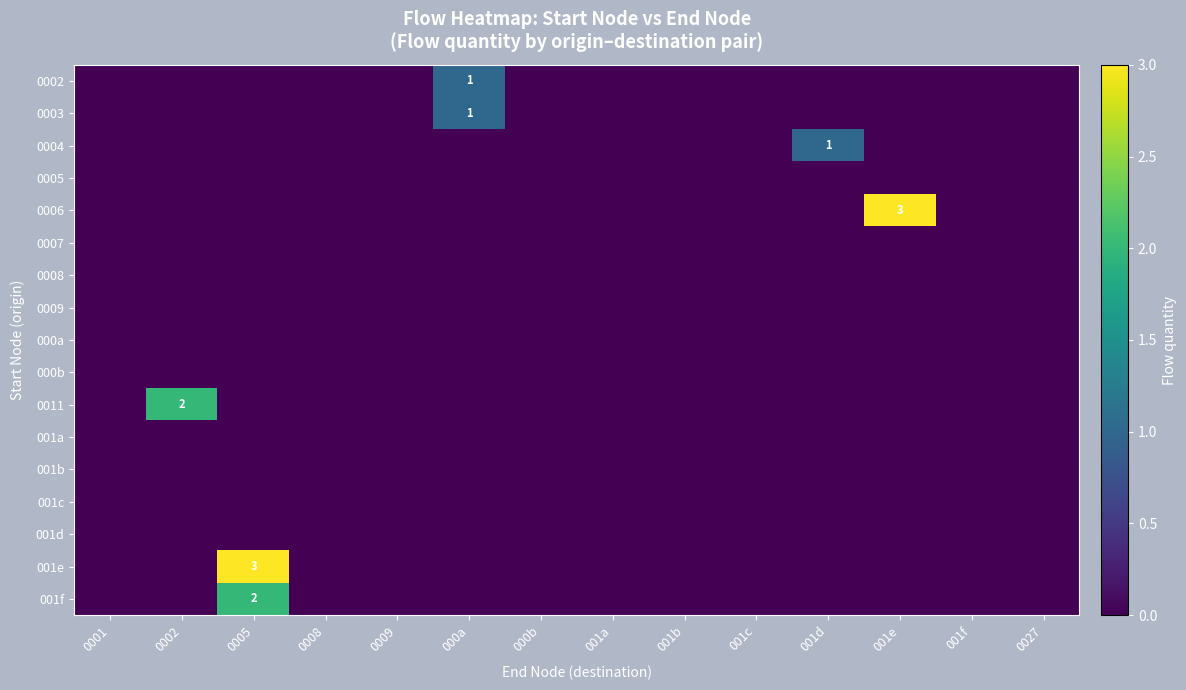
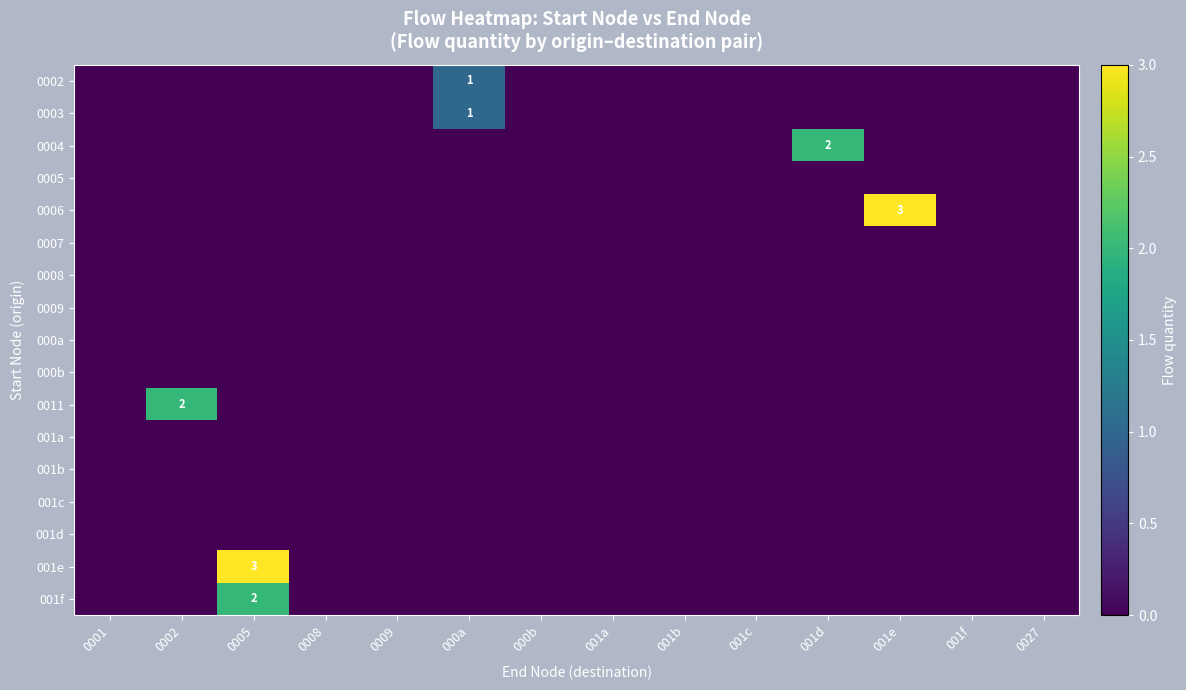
0004, 001d: 1 -> 2
